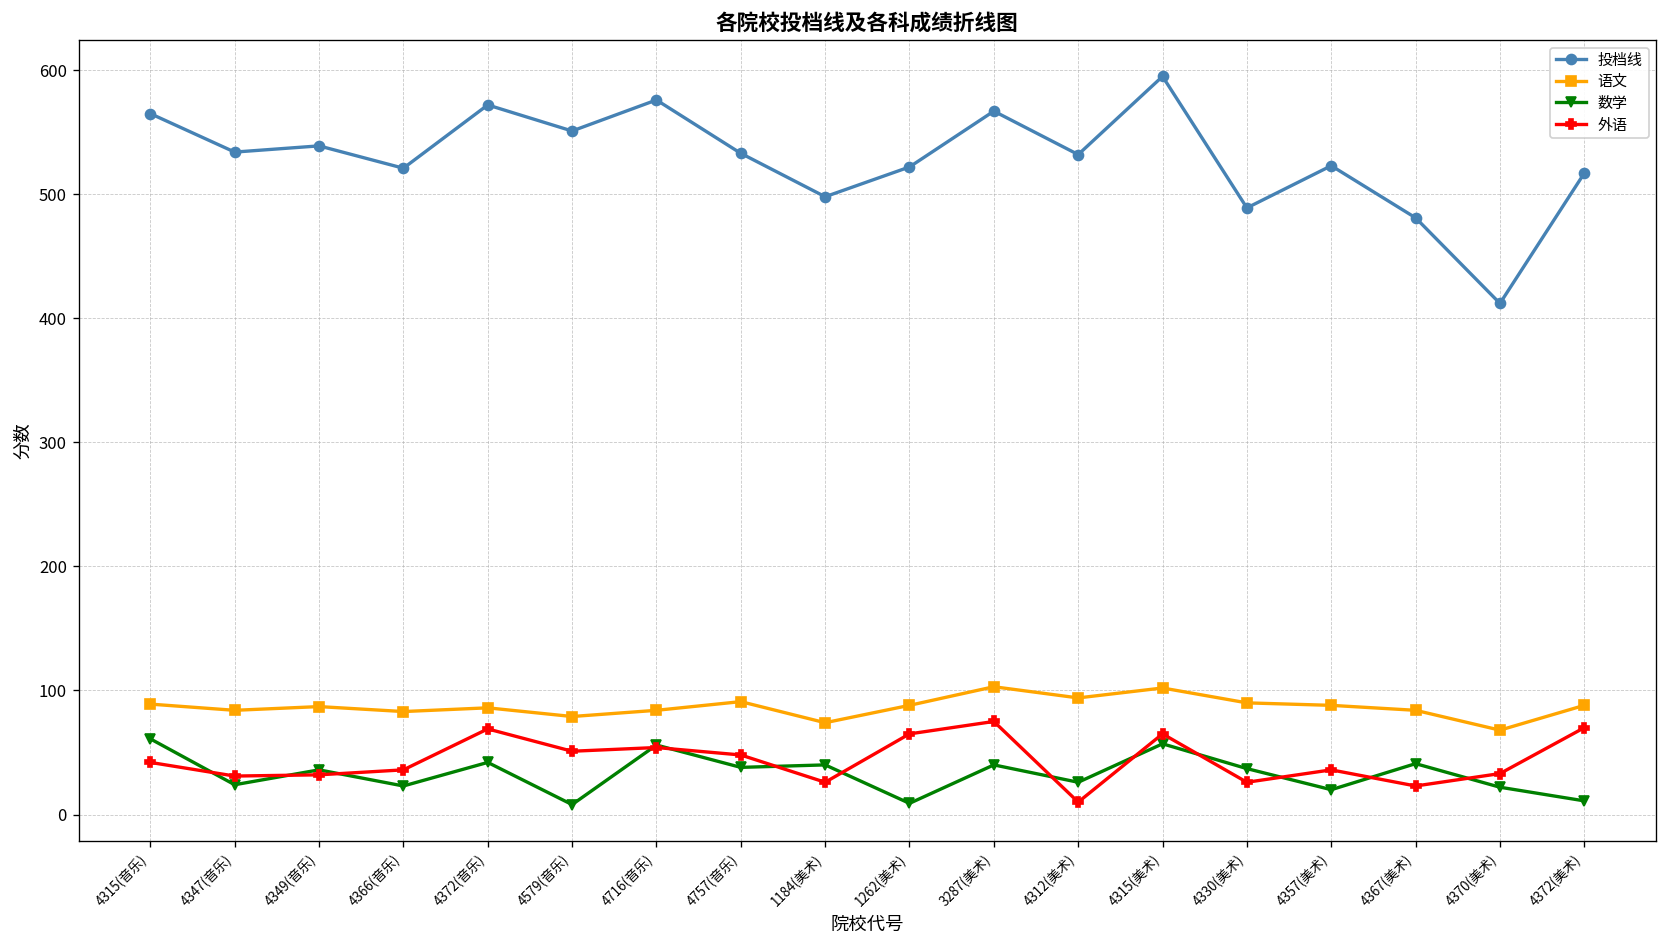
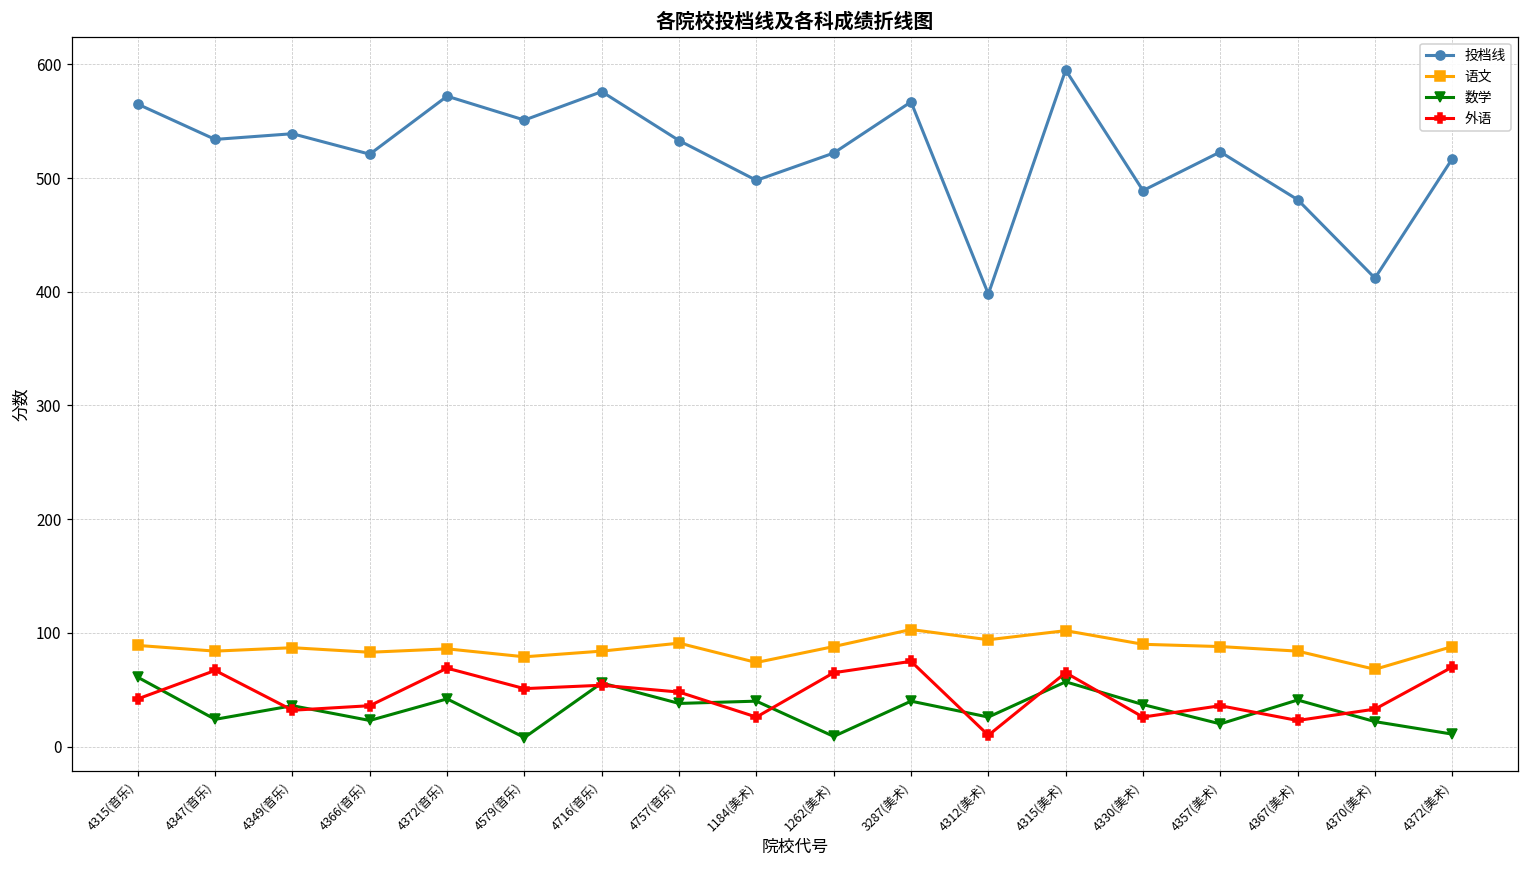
外语, 4347(音乐): 31 -> 67
投档线, 4312(美术): 532 -> 398
